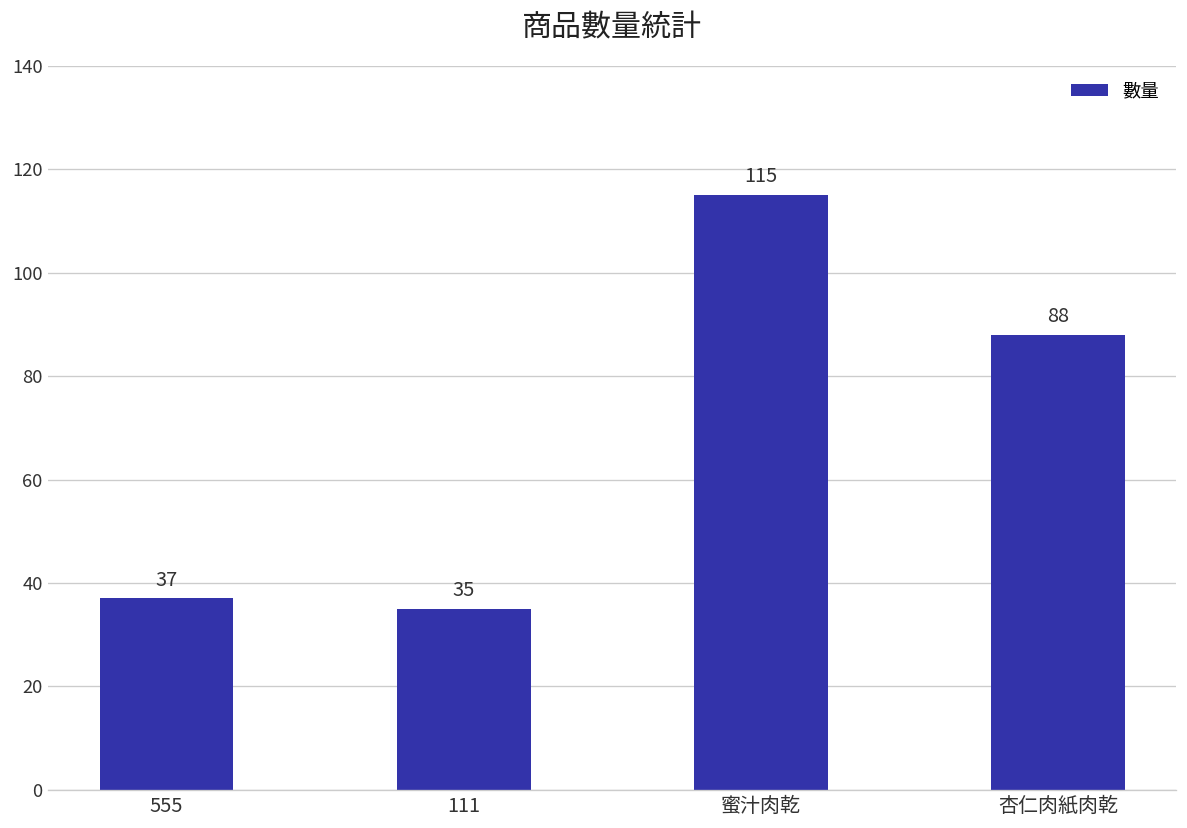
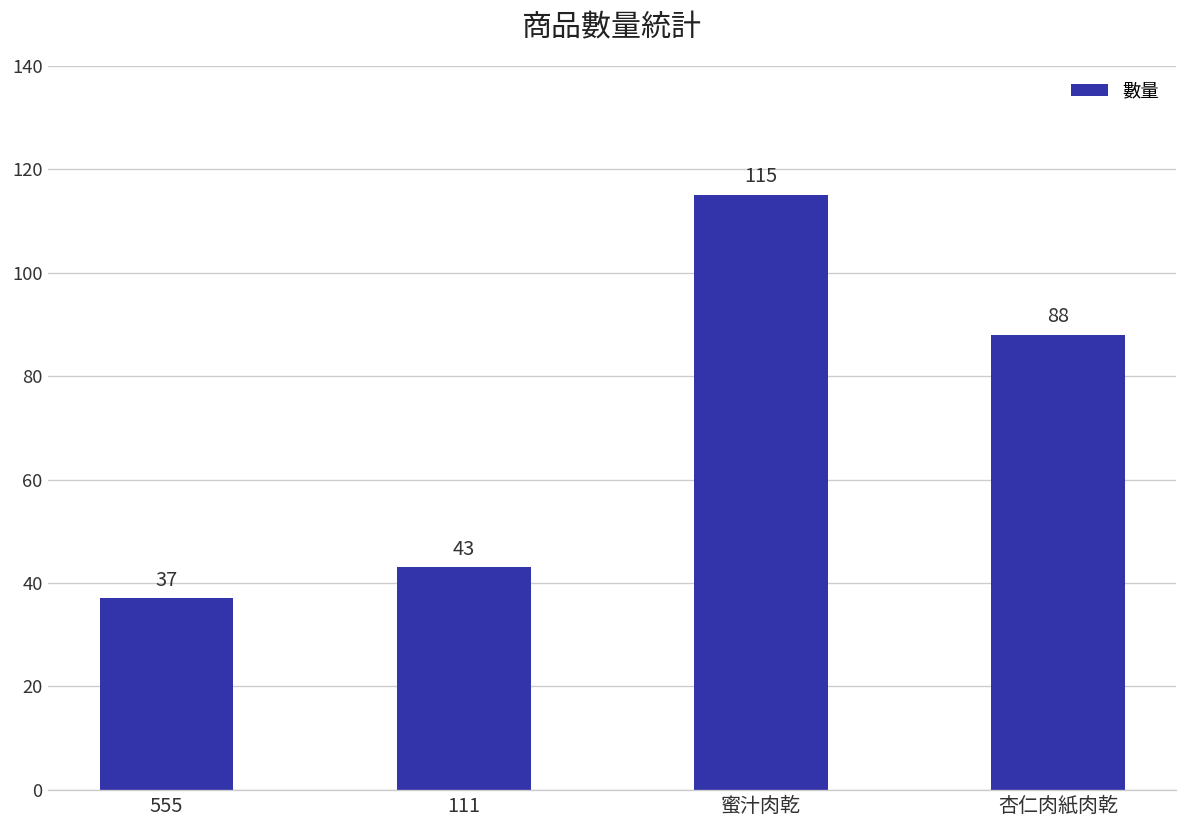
111: 35 -> 43
